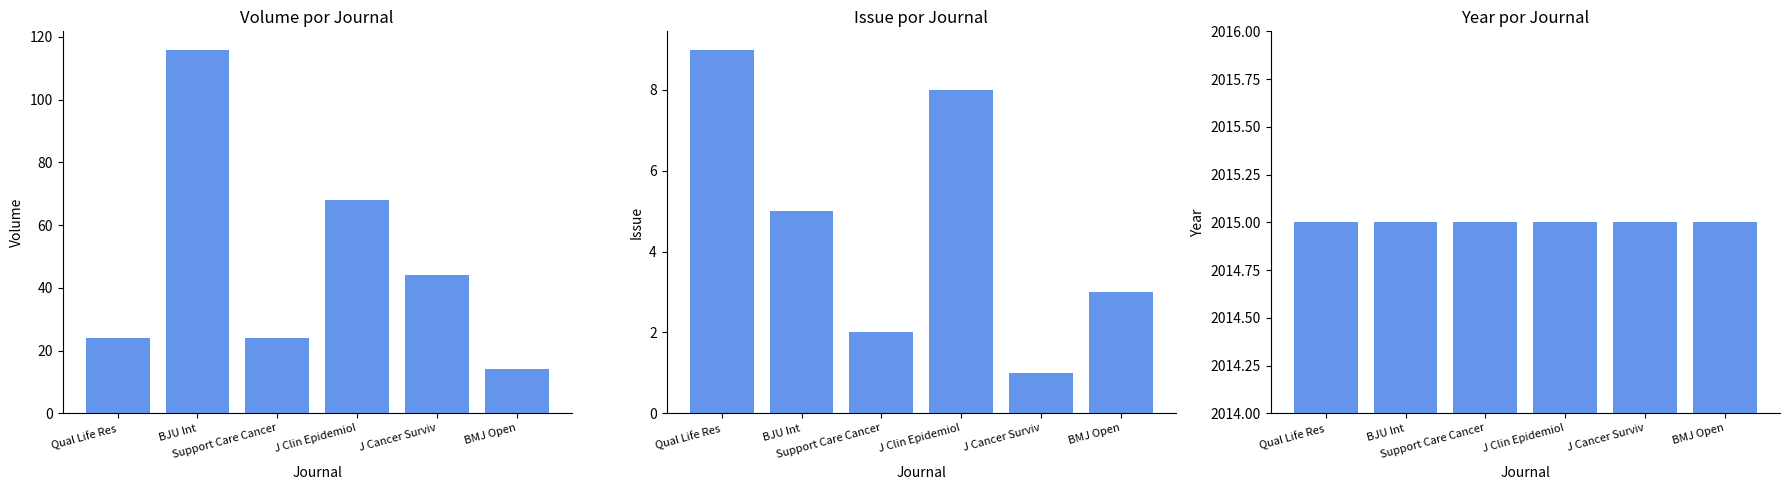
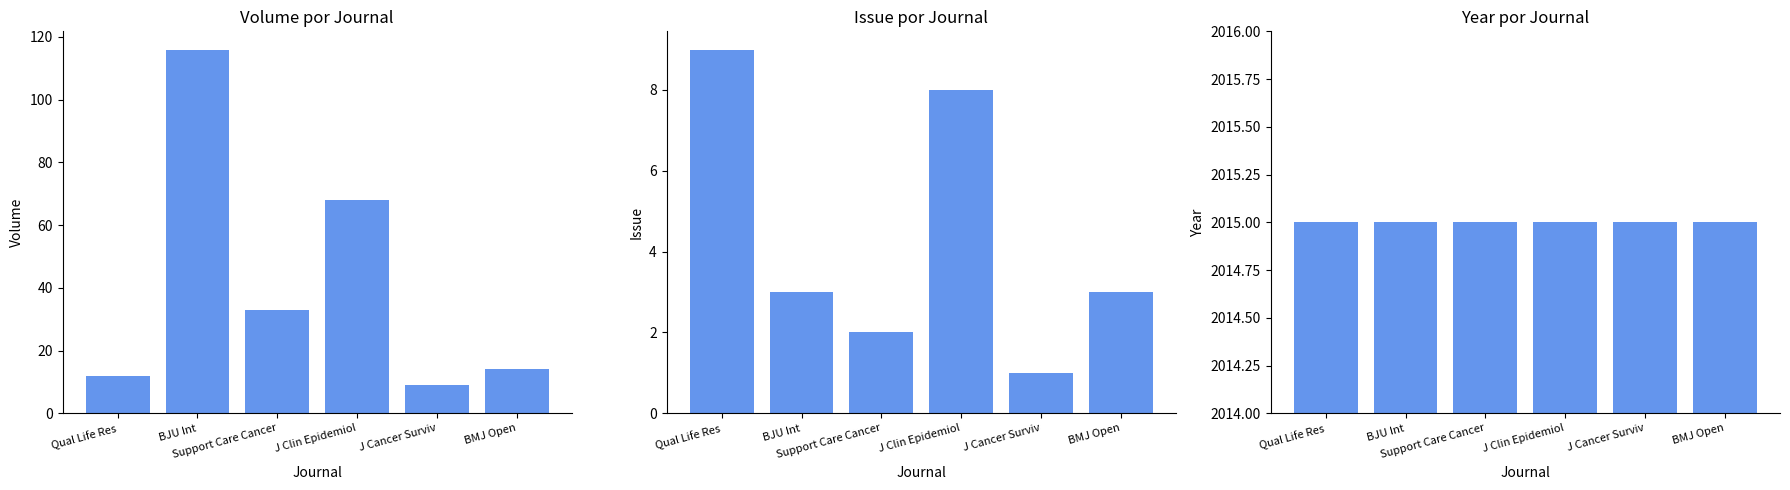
Volume por Journal, Qual Life Res: 24 -> 12
Volume por Journal, Support Care Cancer: 24 -> 33
Volume por Journal, J Cancer Surviv: 44 -> 9
Issue por Journal, BJU Int: 5 -> 3
